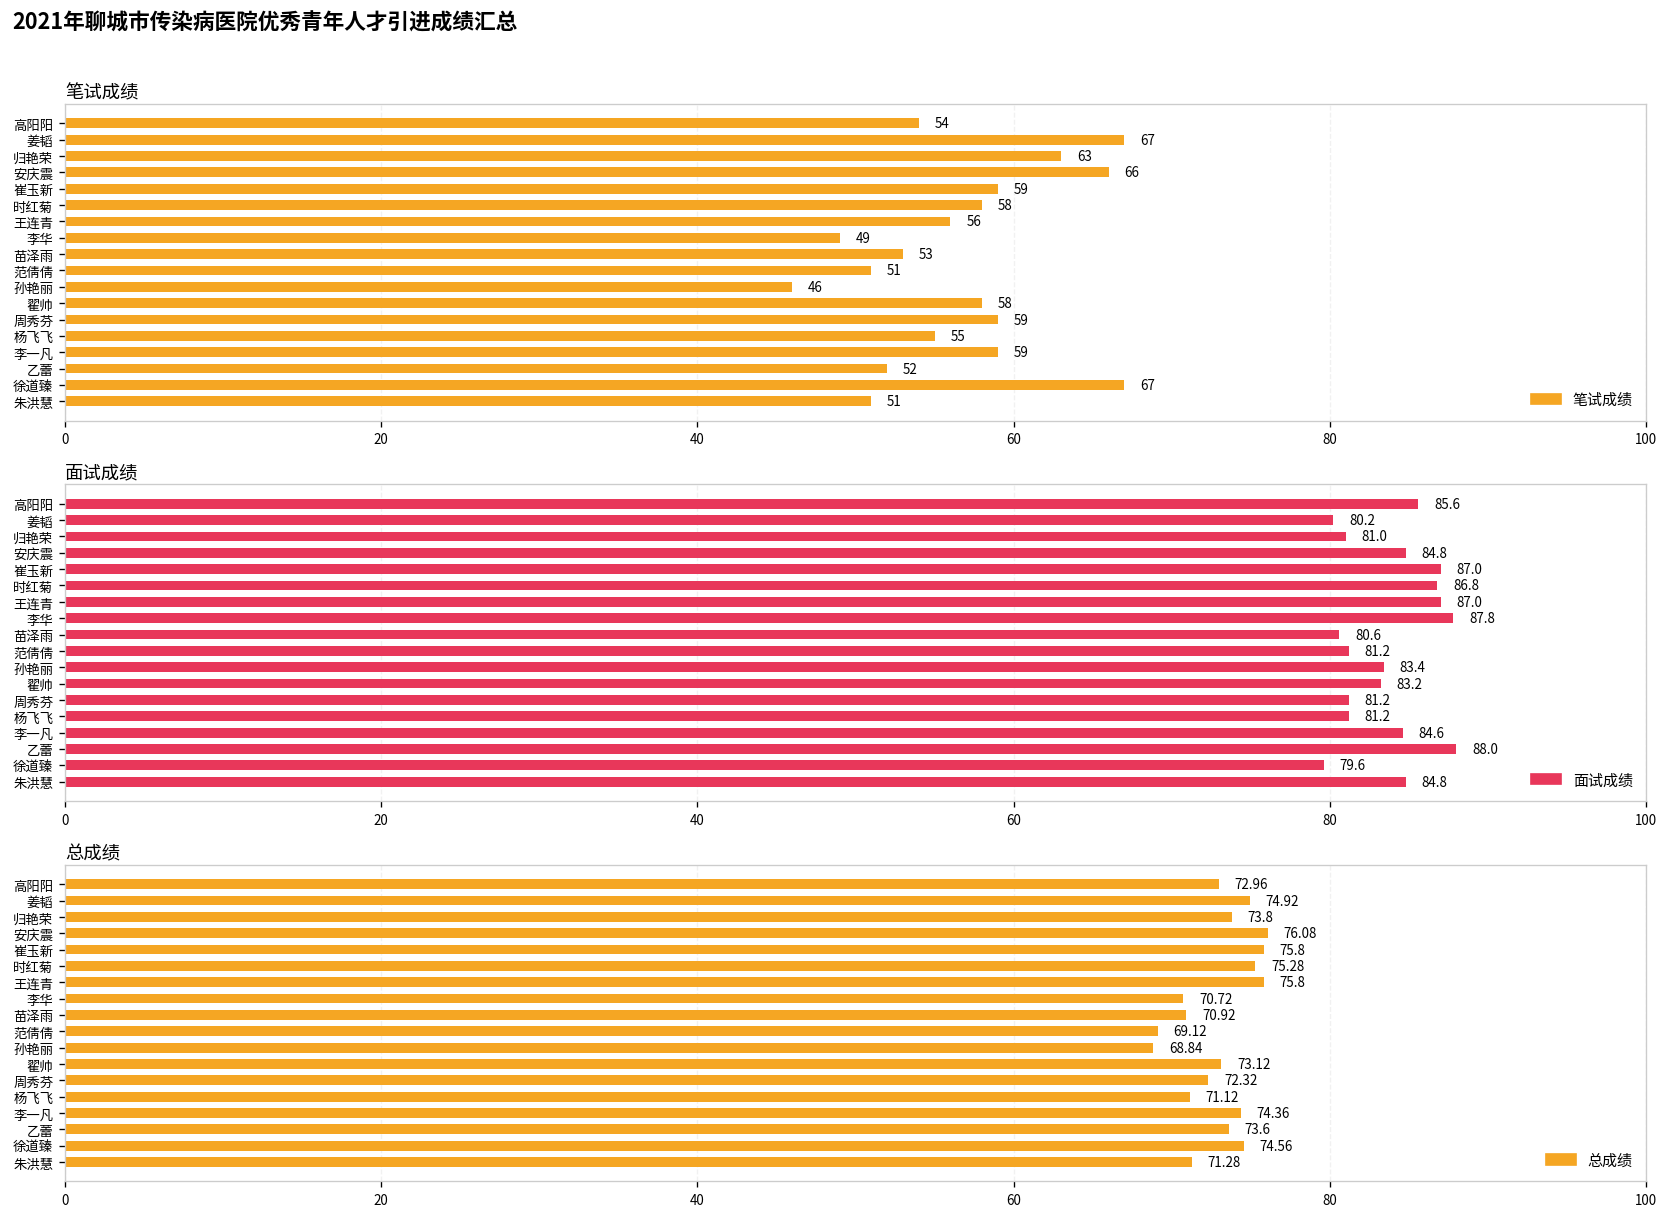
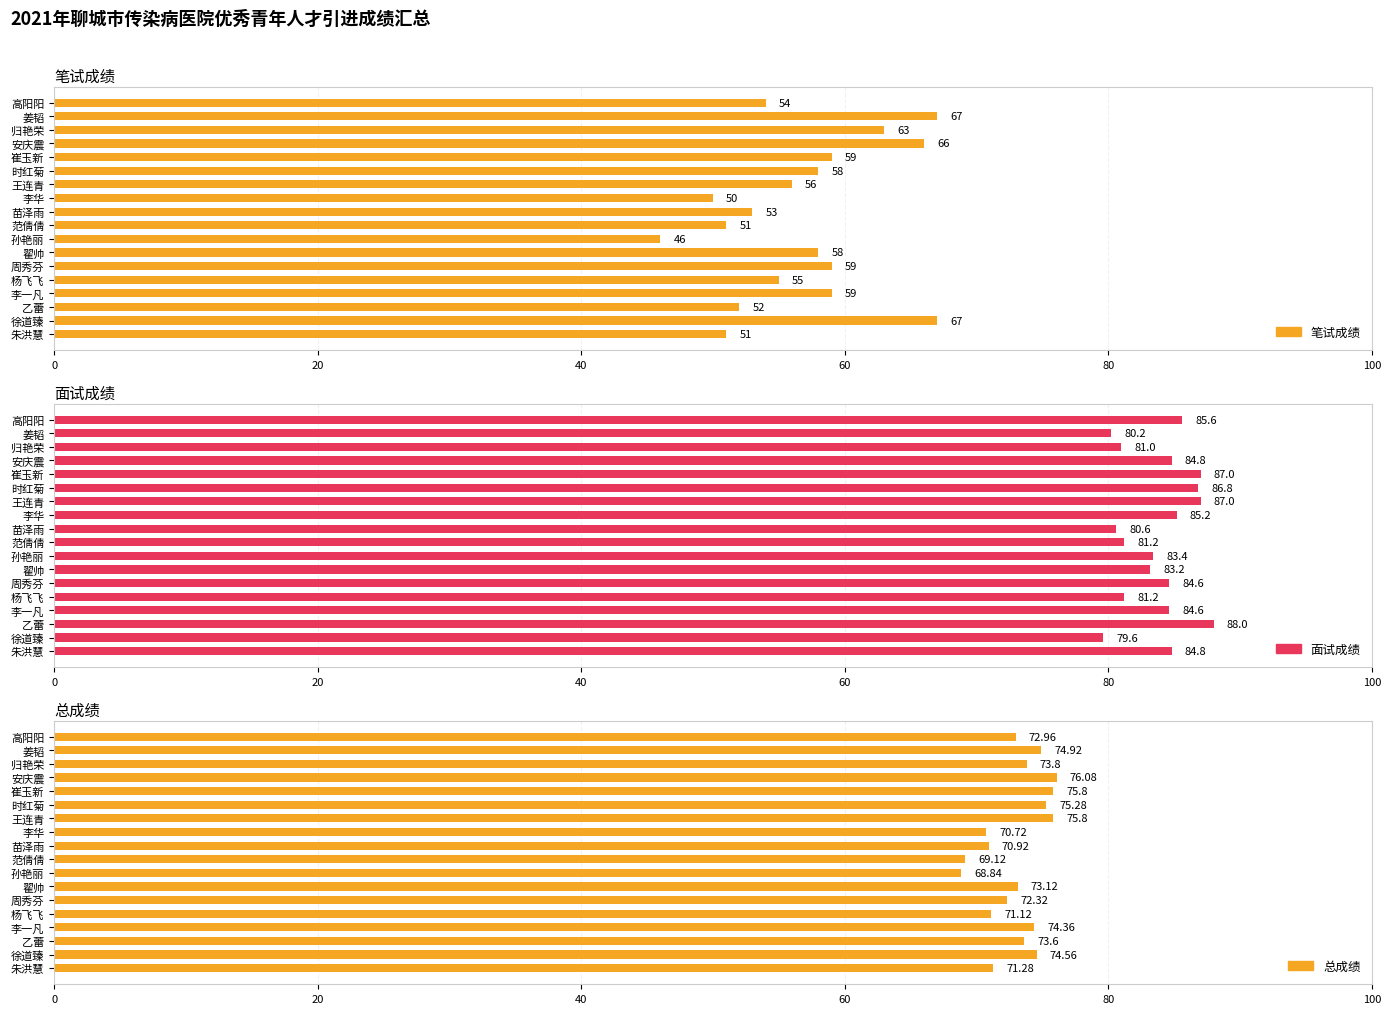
笔试成绩, 李华: 49 -> 50
面试成绩, 李华: 87.8 -> 85.2
面试成绩, 周秀芬: 81.2 -> 84.6
